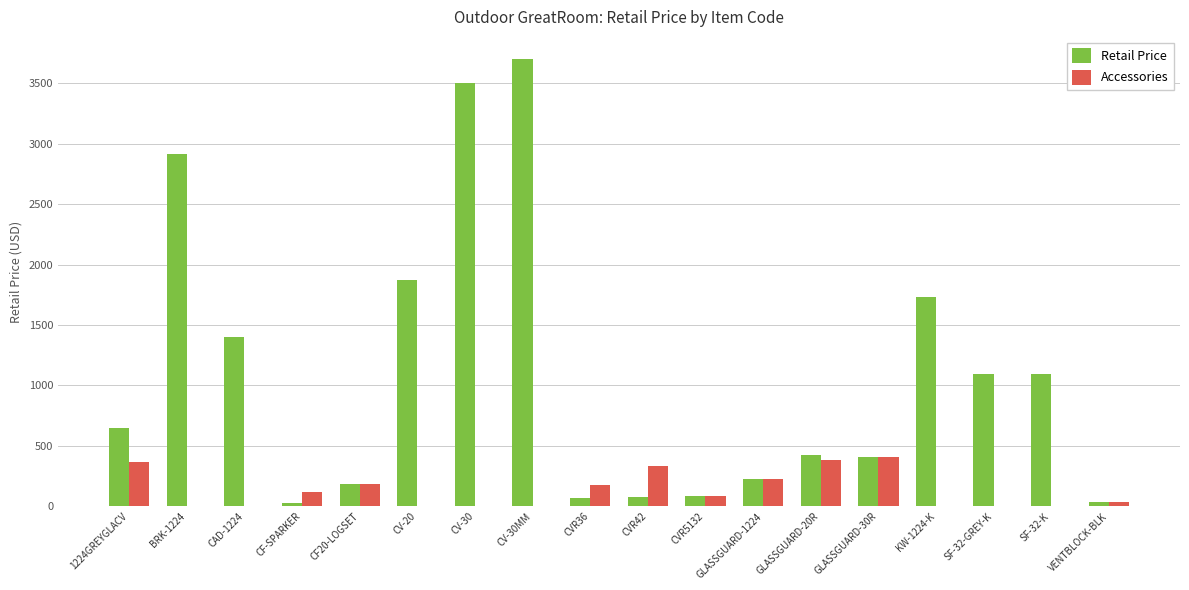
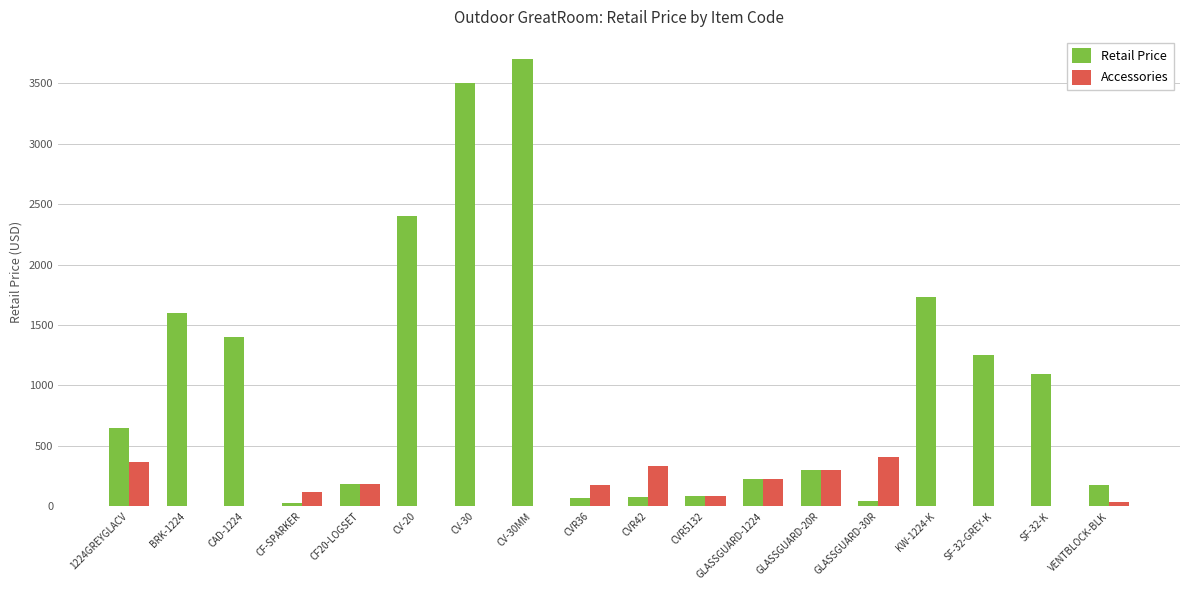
Retail Price, BRK-1224: 2920 -> 1600
Retail Price, CV-20: 1870 -> 2400
Retail Price, GLASSGUARD-20R: 430 -> 300
Accessories, GLASSGUARD-20R: 380 -> 300
Retail Price, GLASSGUARD-30R: 410 -> 50
Retail Price, SF-32-GREY-K: 1100 -> 1260
Retail Price, VENTBLOCK-BLK: 40 -> 170
